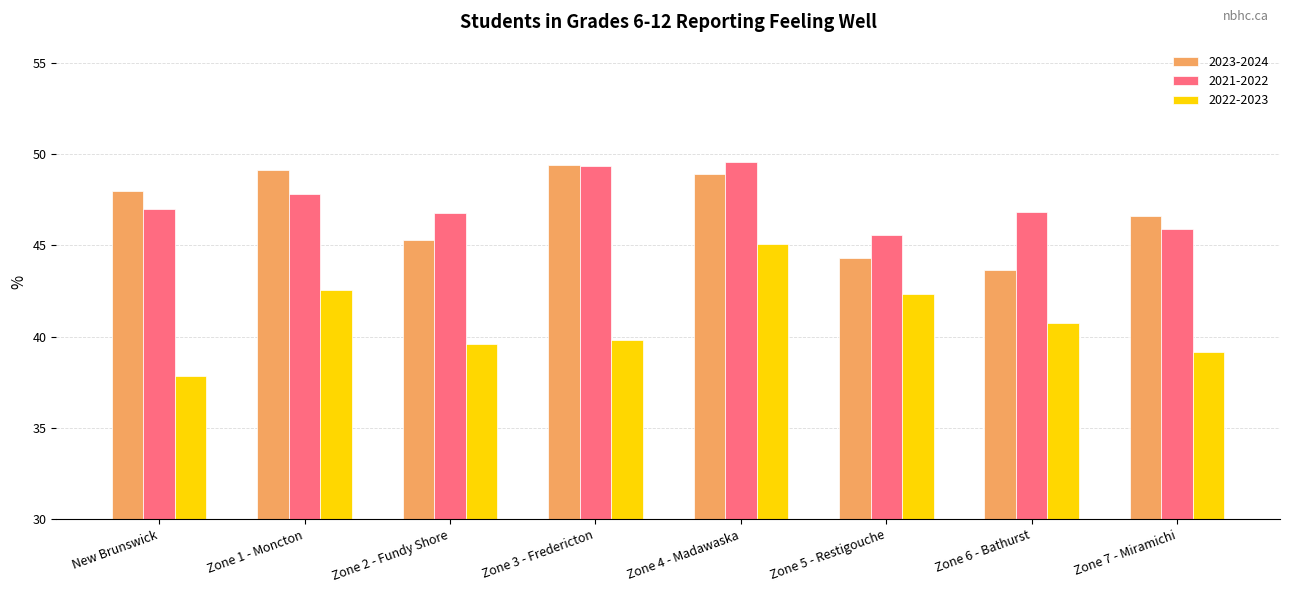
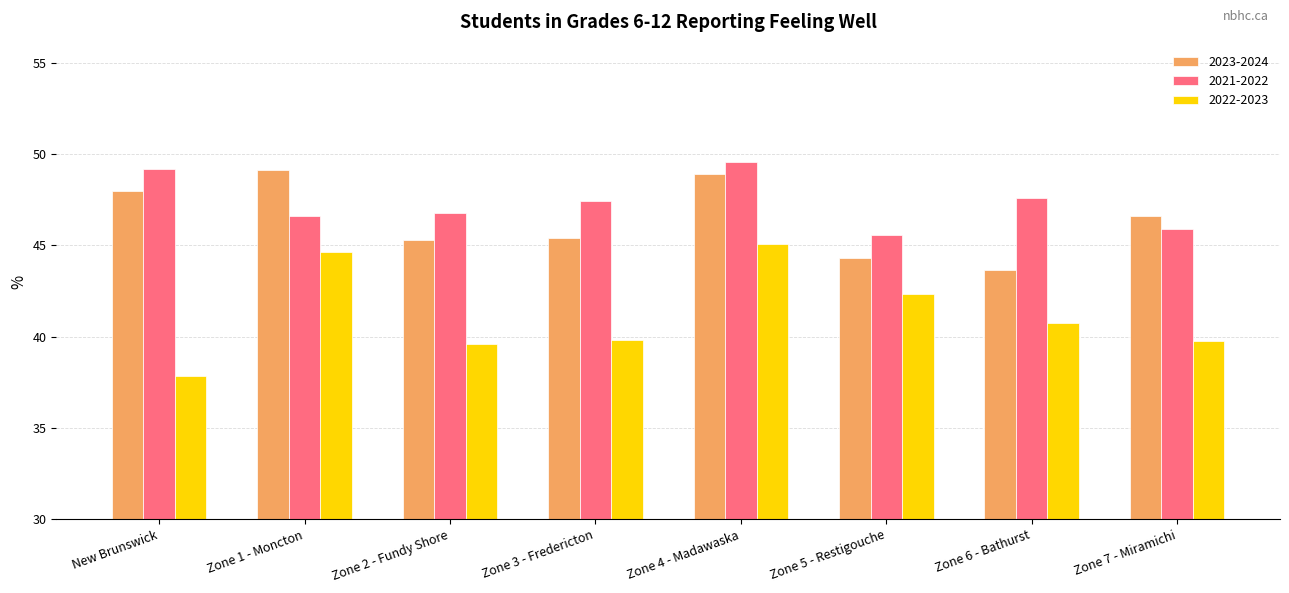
2021-2022, New Brunswick: 47.0 -> 49.2
2021-2022, Zone 1 - Moncton: 47.8 -> 46.6
2022-2023, Zone 1 - Moncton: 42.6 -> 44.6
2023-2024, Zone 3 - Fredericton: 49.4 -> 45.4
2021-2022, Zone 3 - Fredericton: 49.3 -> 47.4
2021-2022, Zone 6 - Bathurst: 46.8 -> 47.6
2022-2023, Zone 7 - Miramichi: 39.1 -> 39.8
